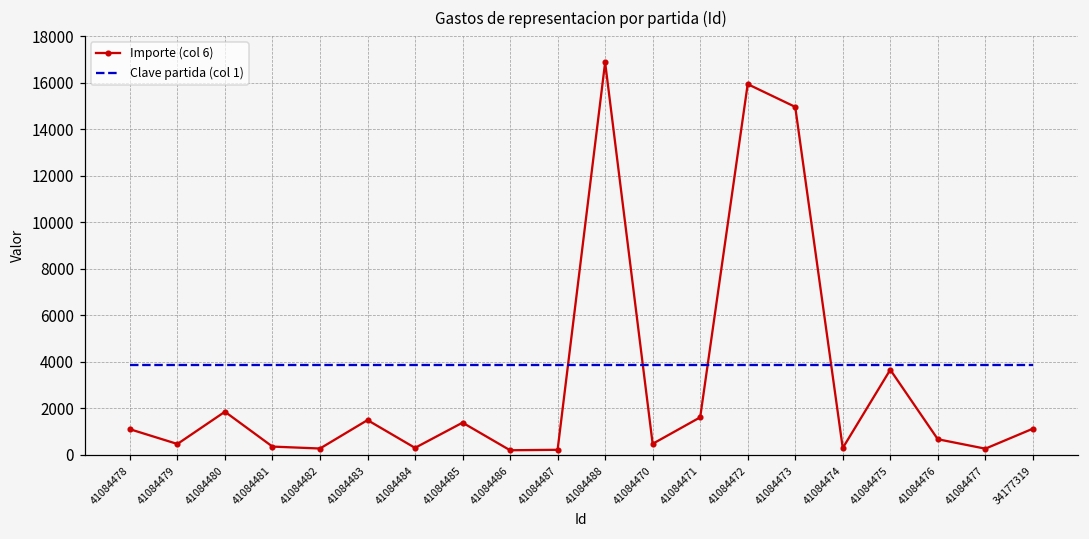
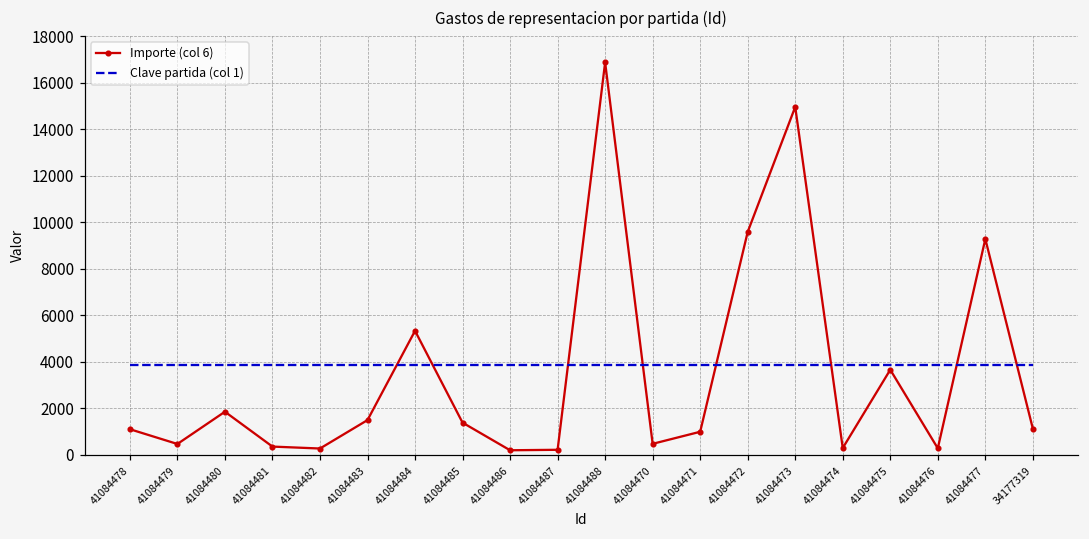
Importe (col 6), 41084484: 300 -> 5300
Importe (col 6), 41084471: 1600 -> 1000
Importe (col 6), 41084472: 15900 -> 9600
Importe (col 6), 41084476: 700 -> 300
Importe (col 6), 41084477: 300 -> 9300
